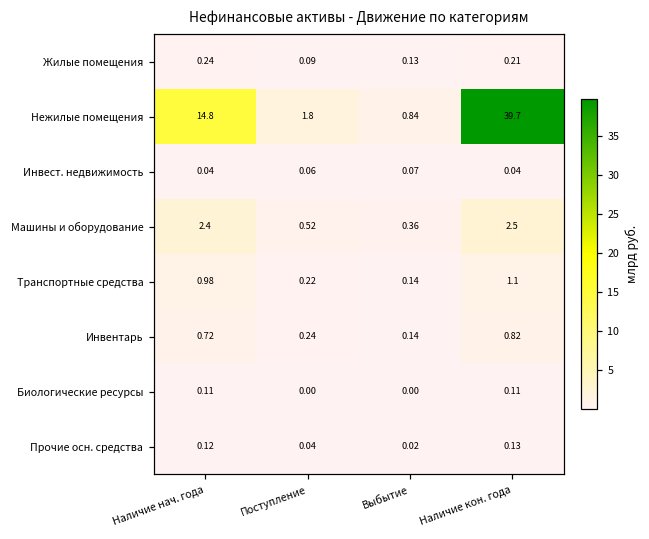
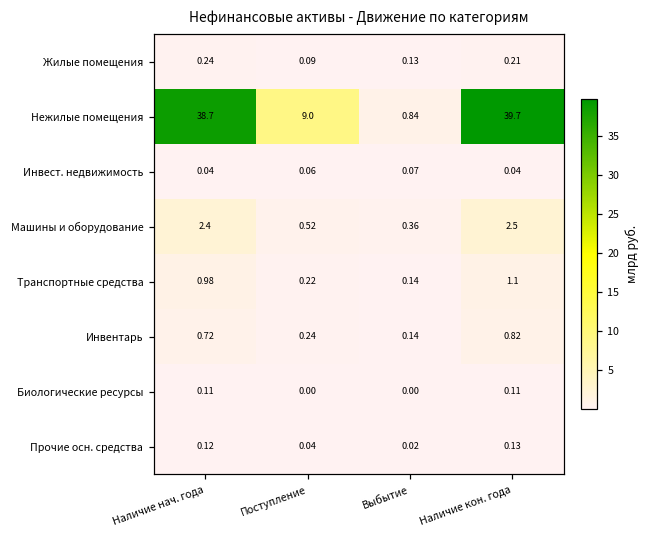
Нежилые помещения, Наличие нач. года: 14.8 -> 38.7
Нежилые помещения, Поступление: 1.8 -> 9.0
